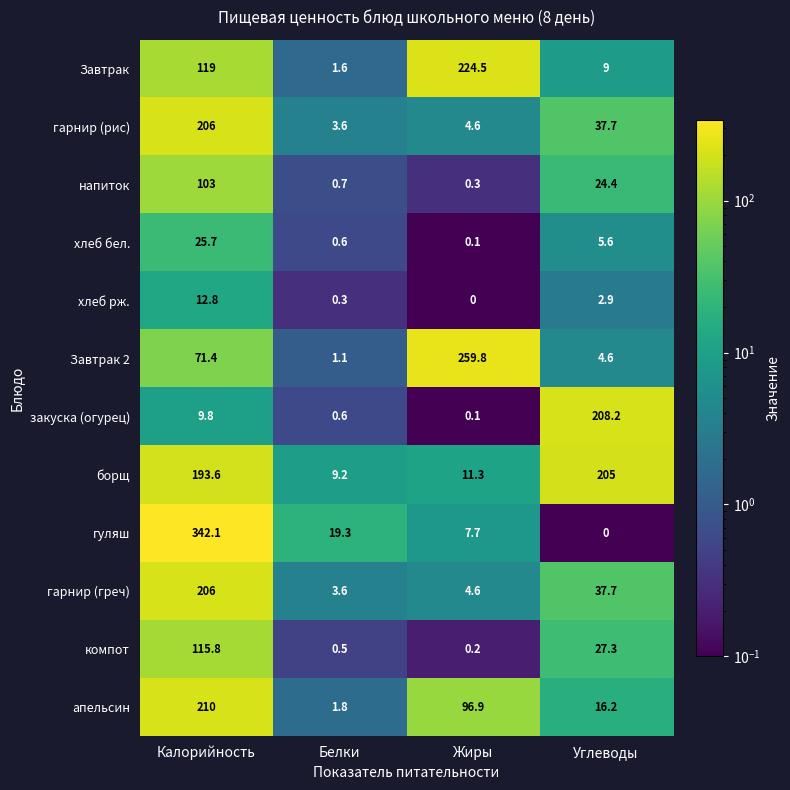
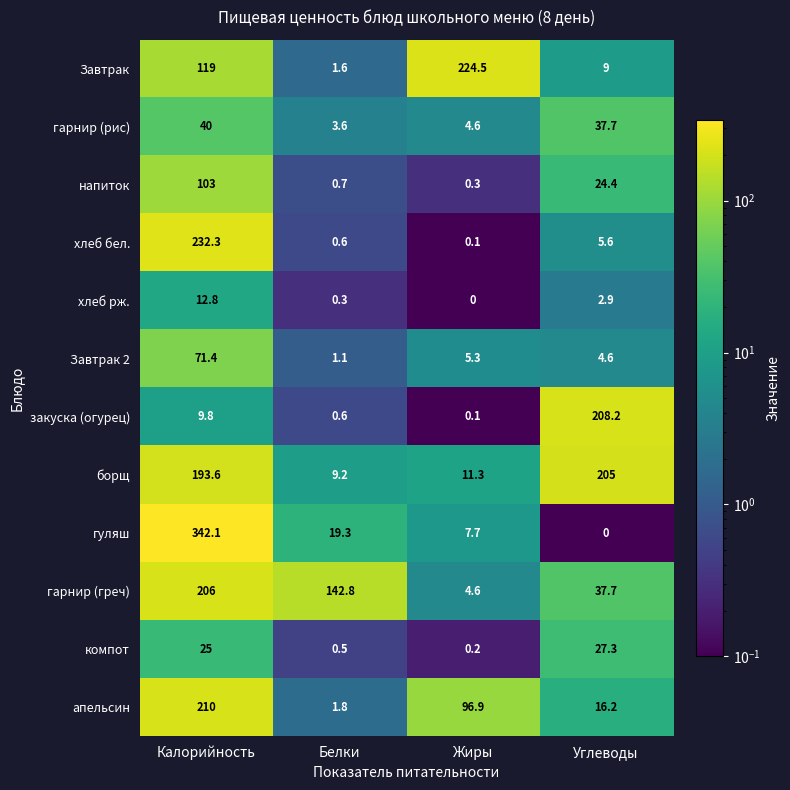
гарнир (рис), Калорийность: 206 -> 40
хлеб бел., Калорийность: 25.7 -> 232.3
Завтрак 2, Жиры: 259.8 -> 5.3
гарнир (греч), Белки: 3.6 -> 142.8
компот, Калорийность: 115.8 -> 25
